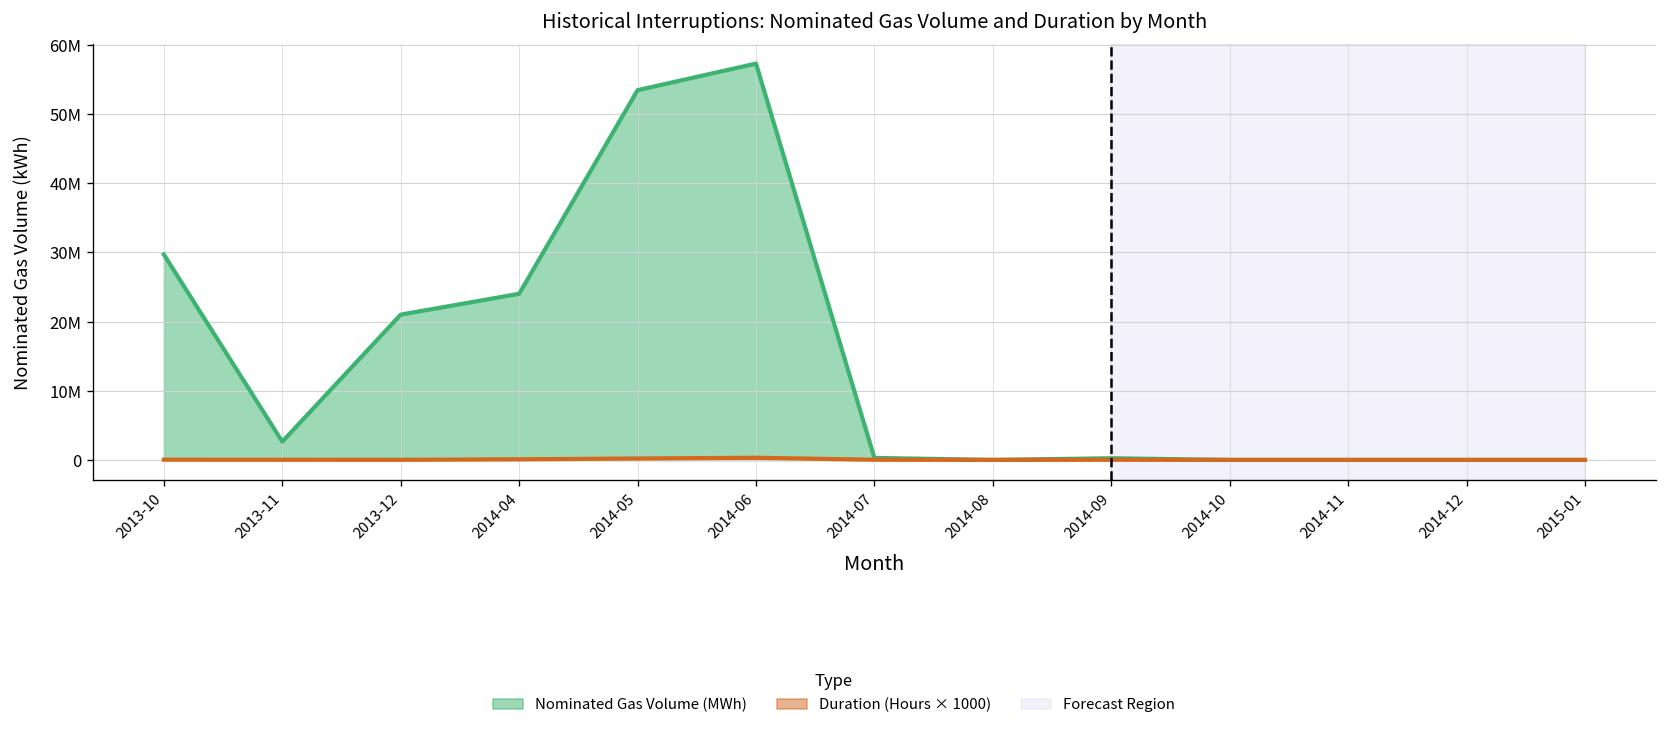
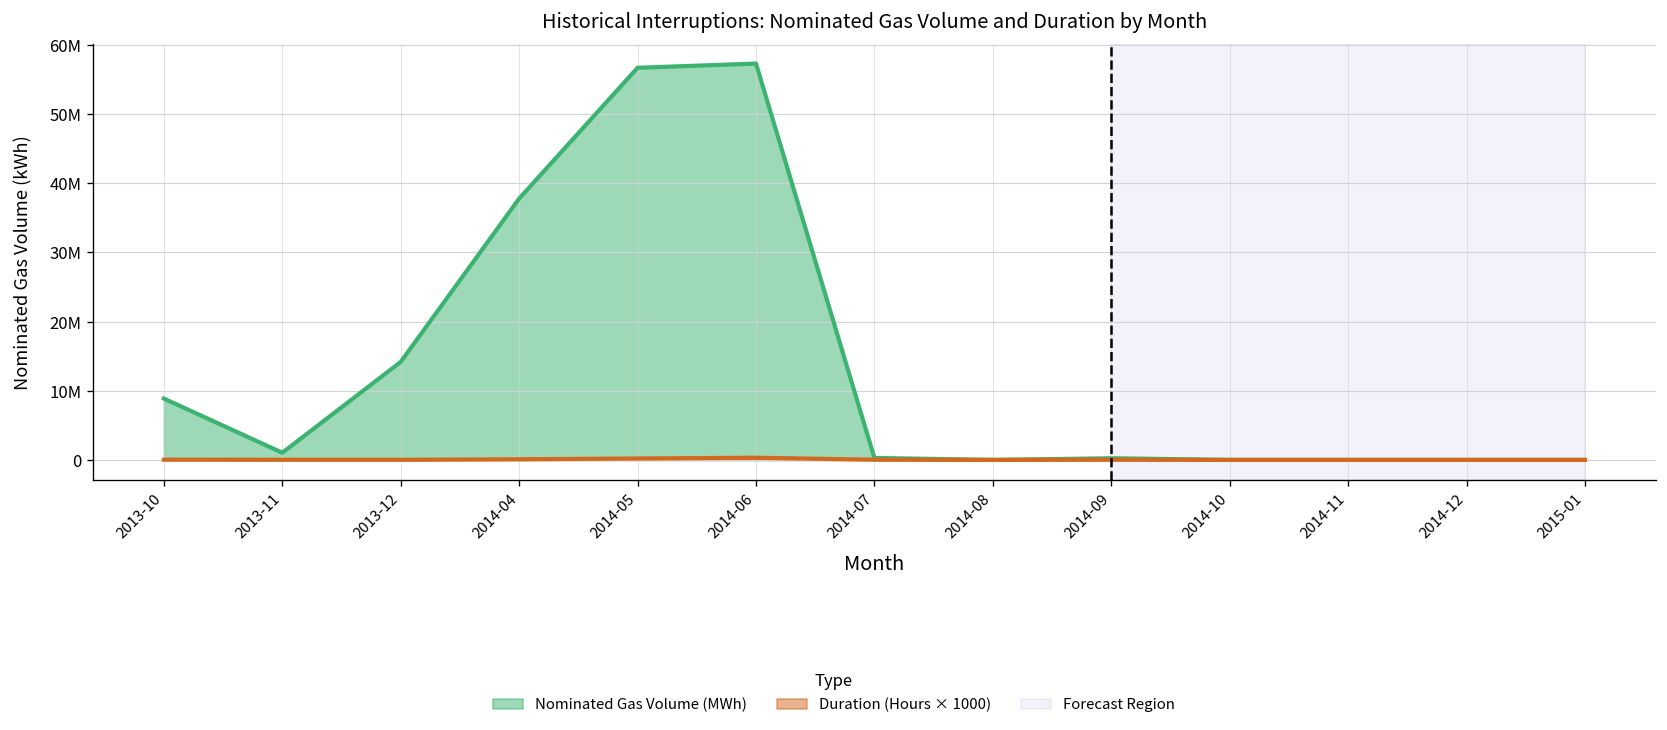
Nominated Gas Volume (MWh), 2013-10: 30000000 -> 9000000
Nominated Gas Volume (MWh), 2013-11: 3000000 -> 1000000
Nominated Gas Volume (MWh), 2013-12: 21000000 -> 14000000
Nominated Gas Volume (MWh), 2014-04: 24000000 -> 38000000
Nominated Gas Volume (MWh), 2014-05: 53000000 -> 57000000
